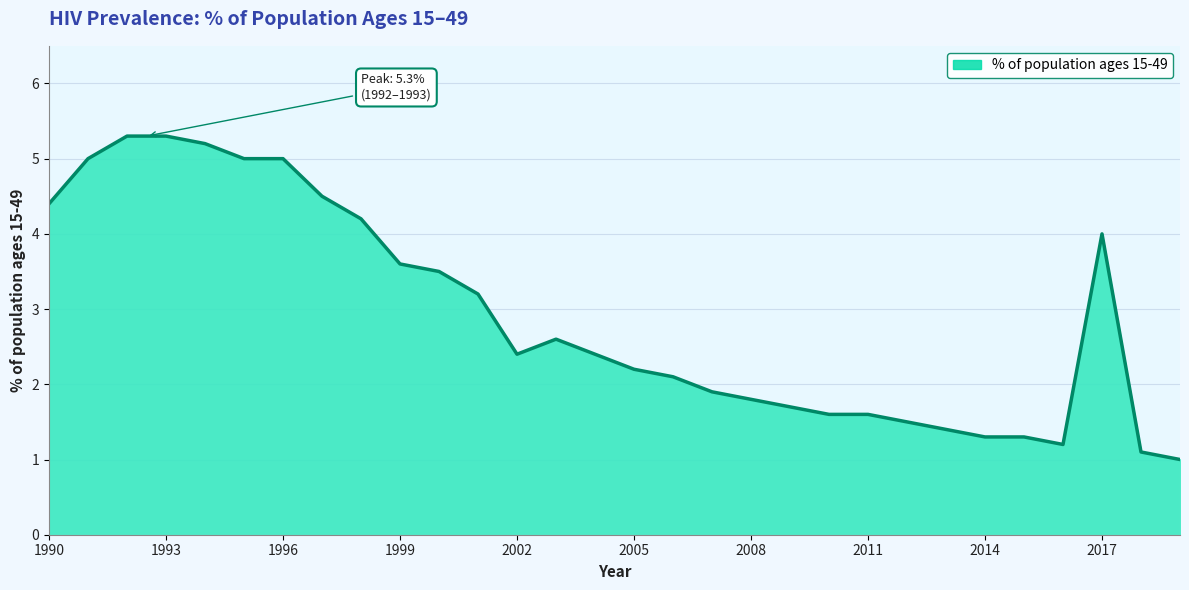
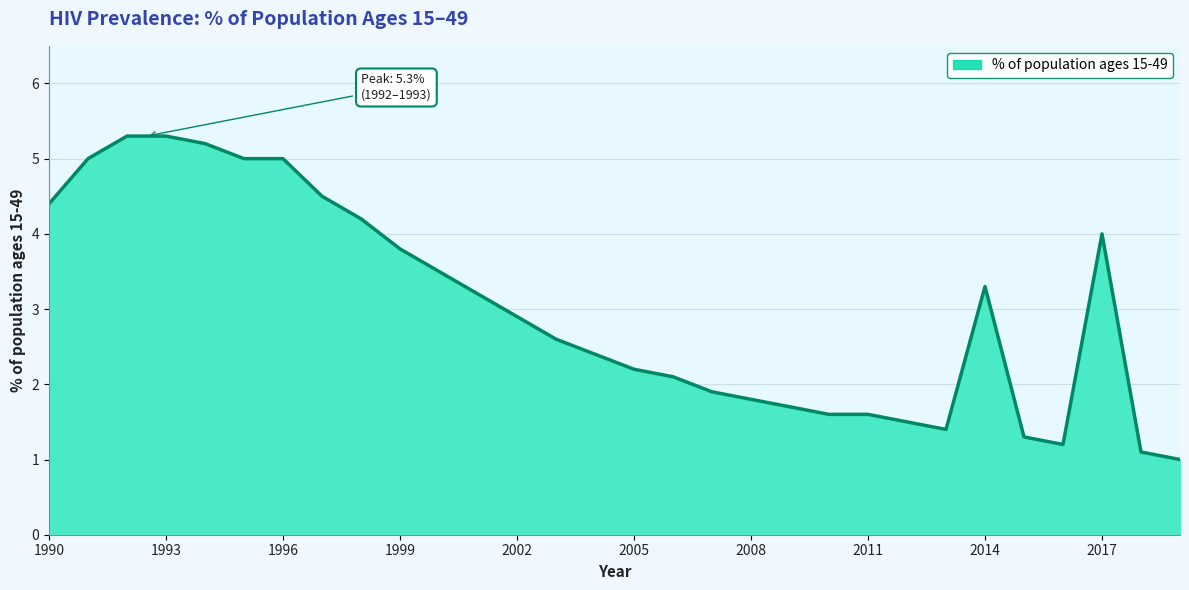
1999: 3.6 -> 3.8
2002: 2.4 -> 2.9
2014: 1.3 -> 3.3
